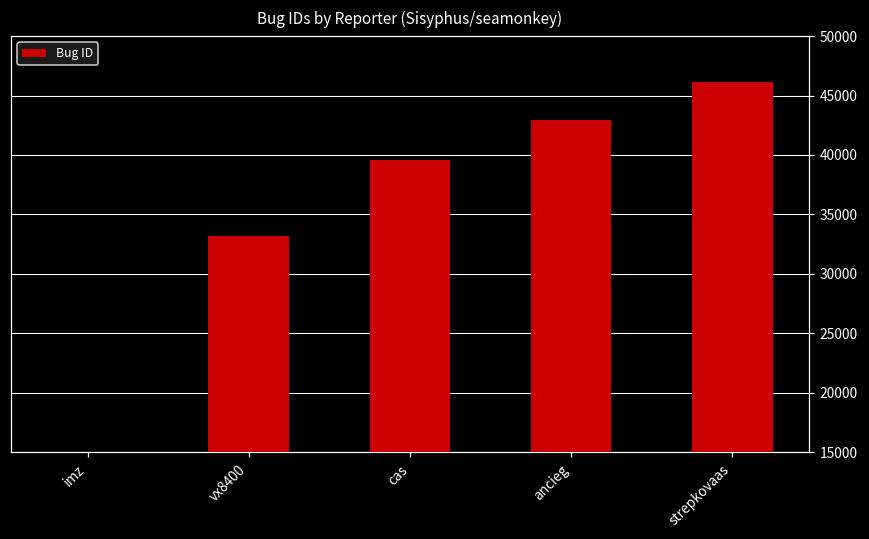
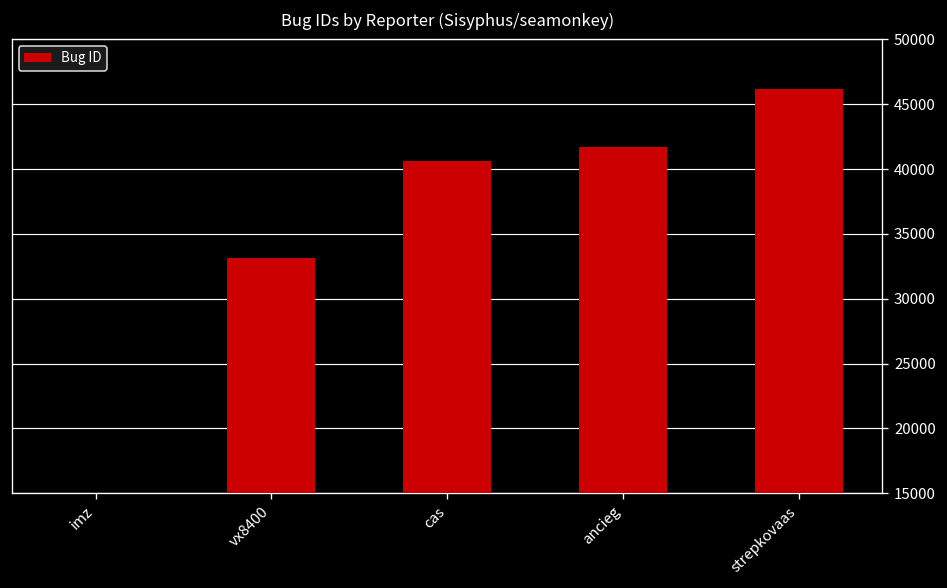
cas: 39600 -> 40600
ancieg: 43000 -> 41700
